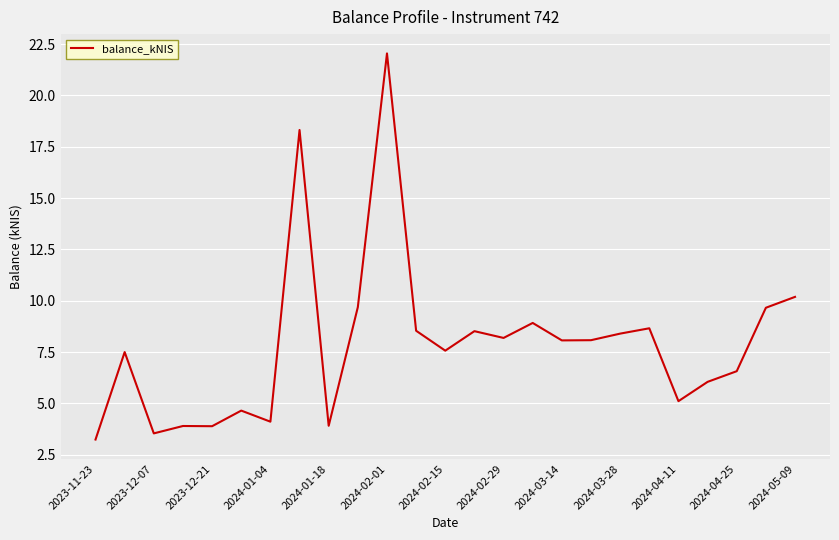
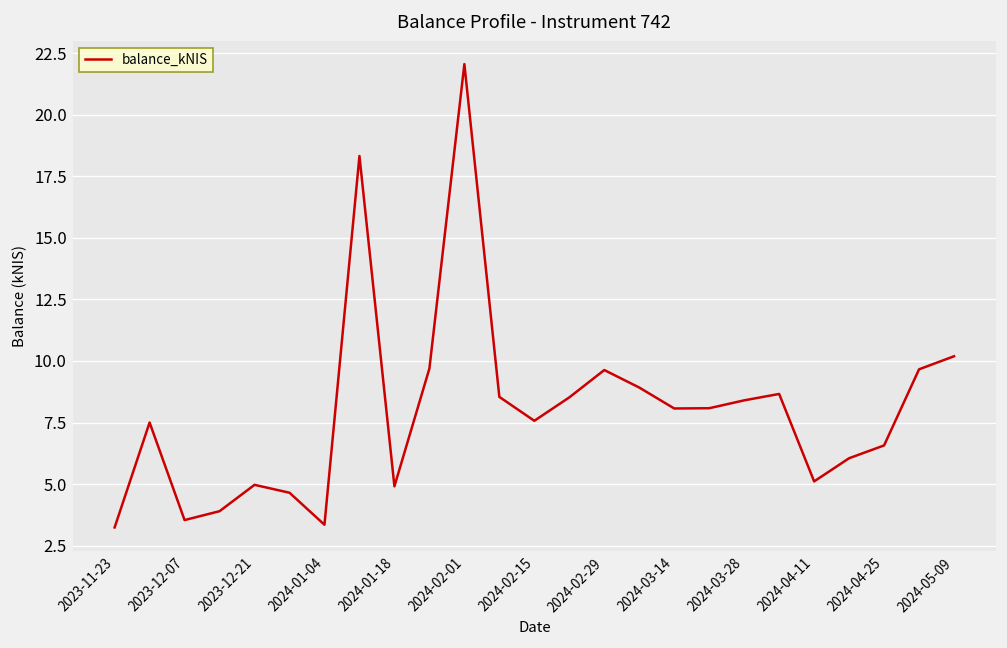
2023-12-21: 3.9 -> 5.0
2024-01-04: 4.1 -> 3.4
2024-01-18: 3.9 -> 4.9
2024-02-29: 8.2 -> 9.6
